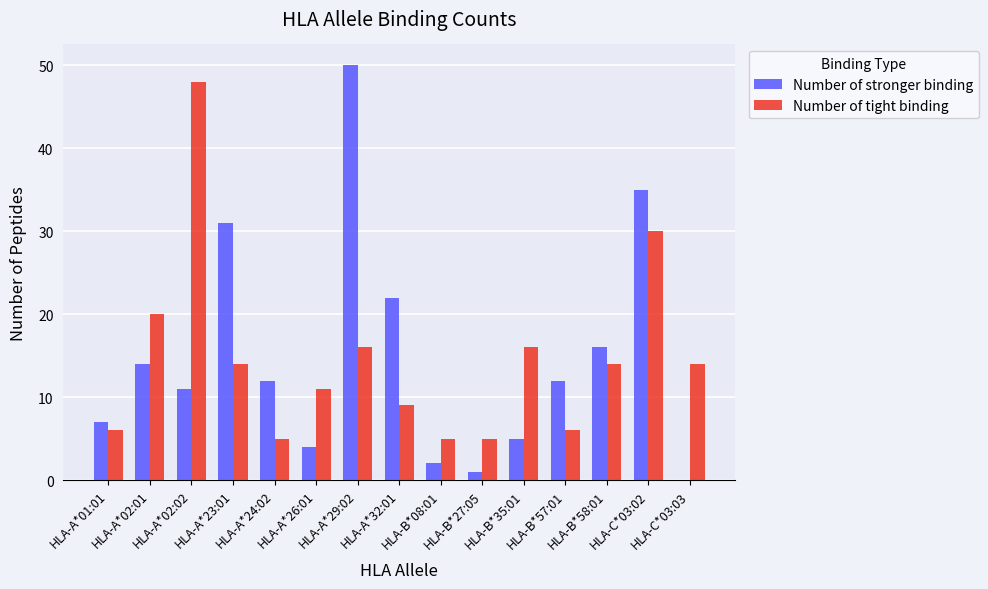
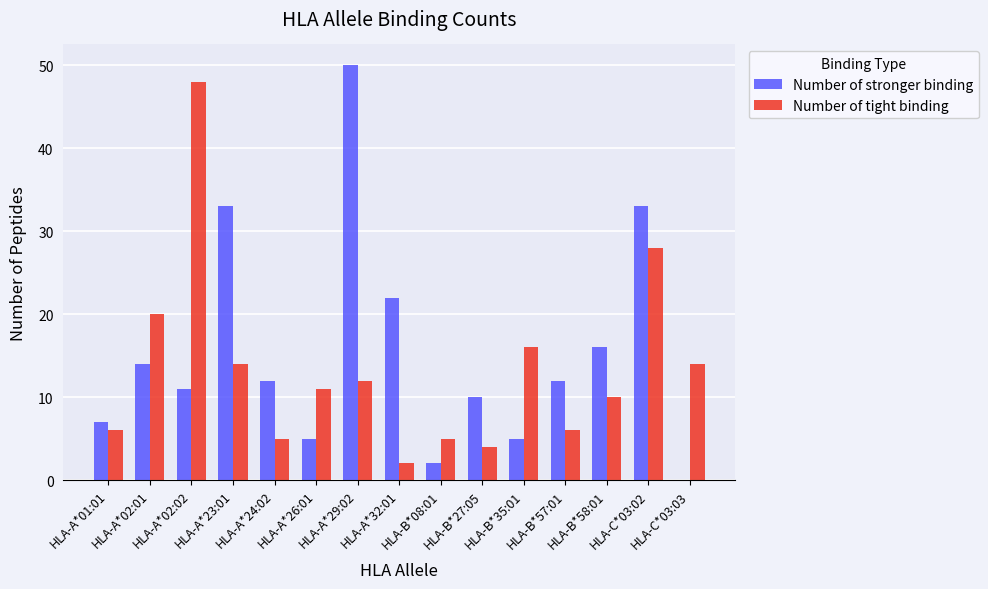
Number of stronger binding, HLA-A*23:01: 31 -> 33
Number of stronger binding, HLA-A*26:01: 4 -> 5
Number of tight binding, HLA-A*29:02: 16 -> 12
Number of tight binding, HLA-A*32:01: 9 -> 2
Number of stronger binding, HLA-B*27:05: 1 -> 10
Number of tight binding, HLA-B*27:05: 5 -> 4
Number of tight binding, HLA-B*58:01: 14 -> 10
Number of stronger binding, HLA-C*03:02: 35 -> 33
Number of tight binding, HLA-C*03:02: 30 -> 28
